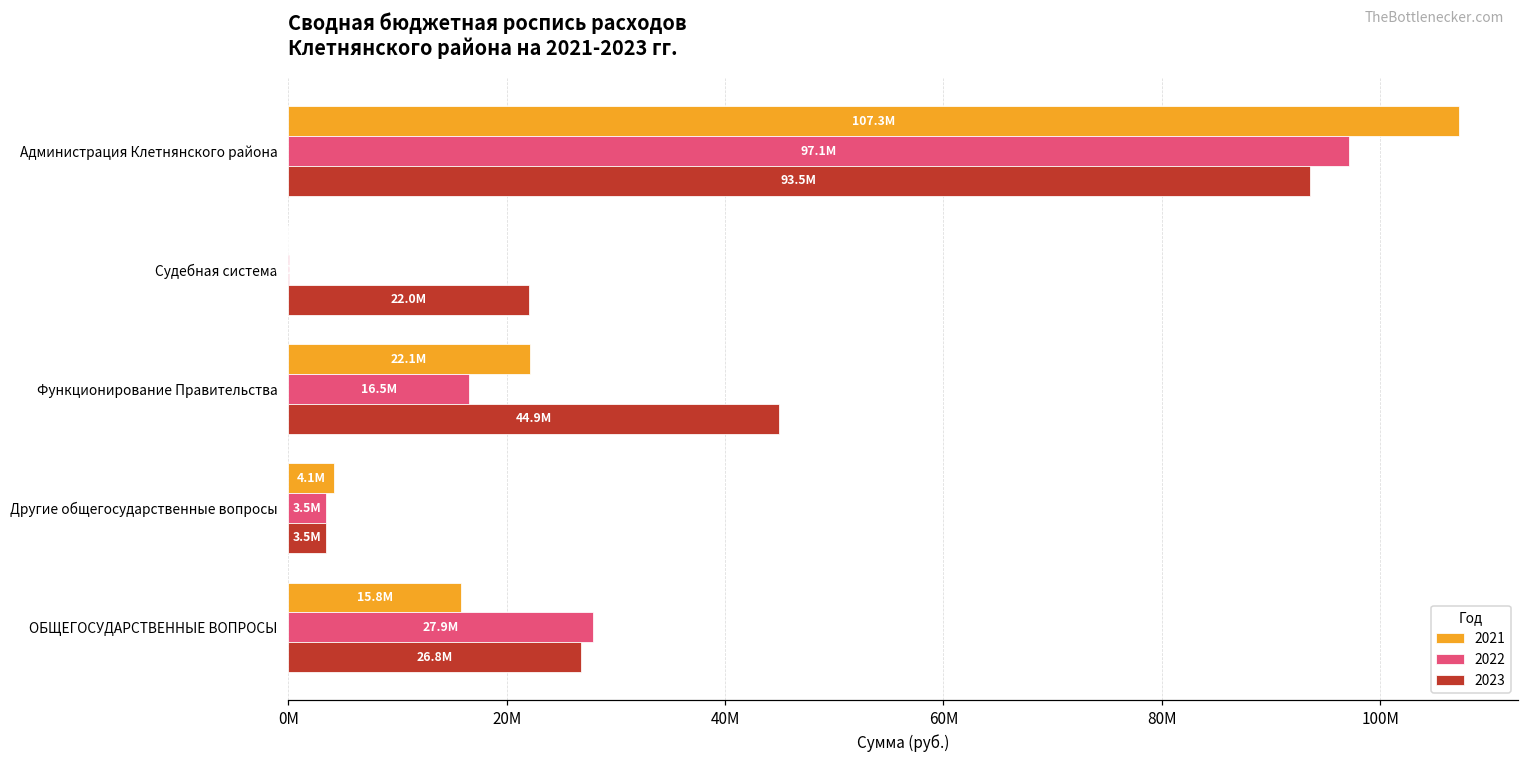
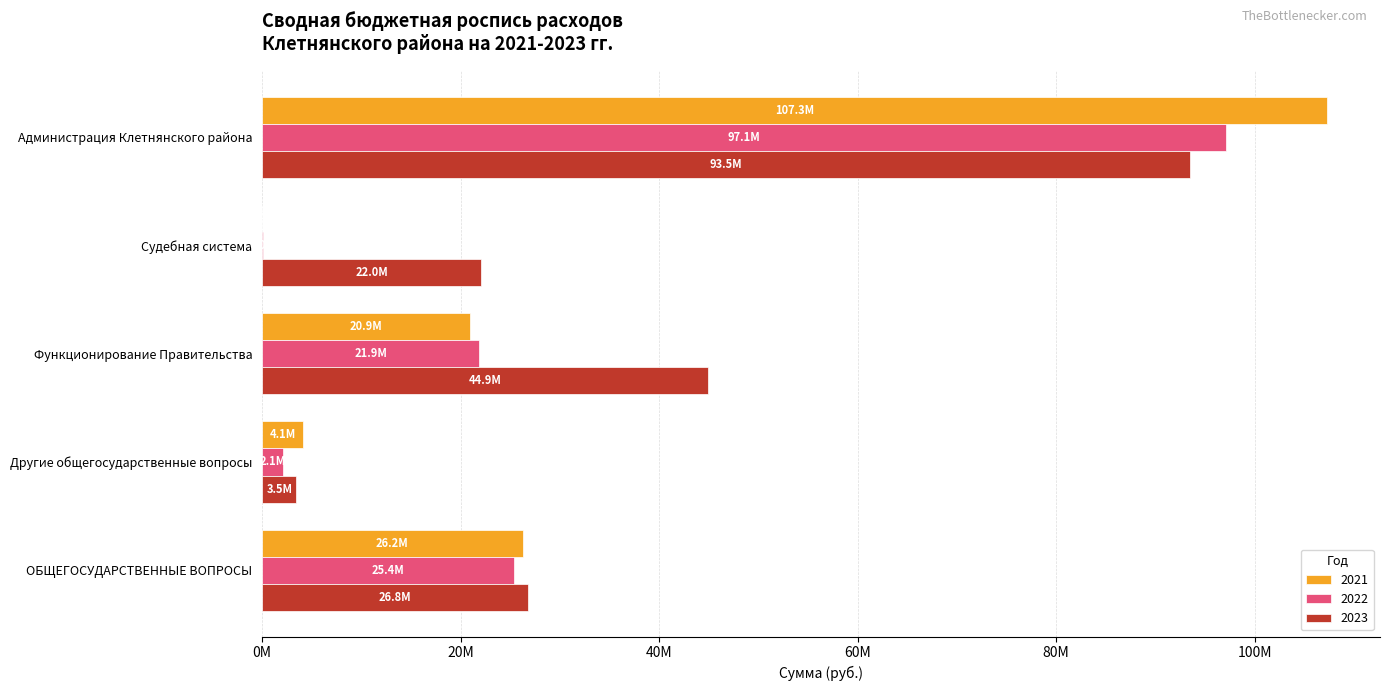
2021, Функционирование Правительства: 22.1M -> 20.9M
2022, Функционирование Правительства: 16.5M -> 21.9M
2022, Другие общегосударственные вопросы: 3.5M -> 2.1M
2021, ОБЩЕГОСУДАРСТВЕННЫЕ ВОПРОСЫ: 15.8M -> 26.2M
2022, ОБЩЕГОСУДАРСТВЕННЫЕ ВОПРОСЫ: 27.9M -> 25.4M
